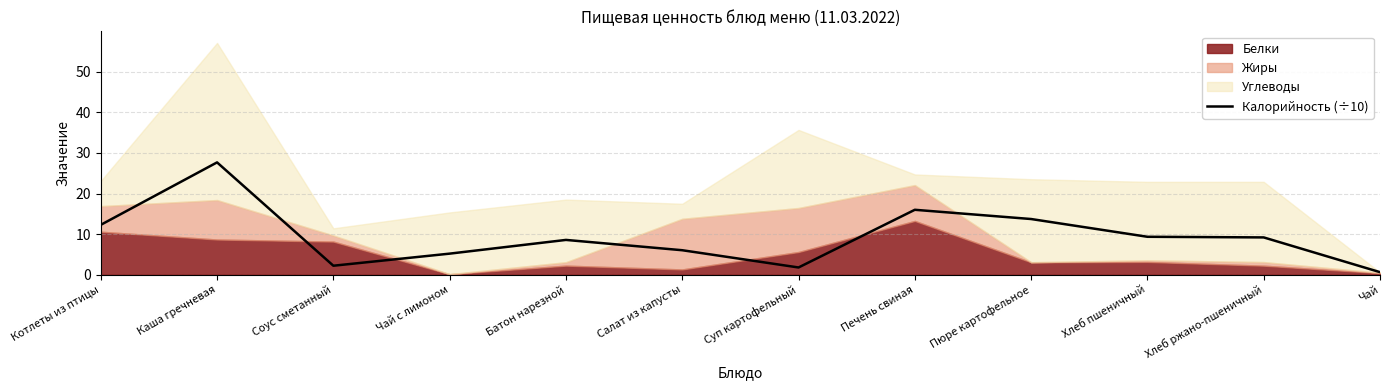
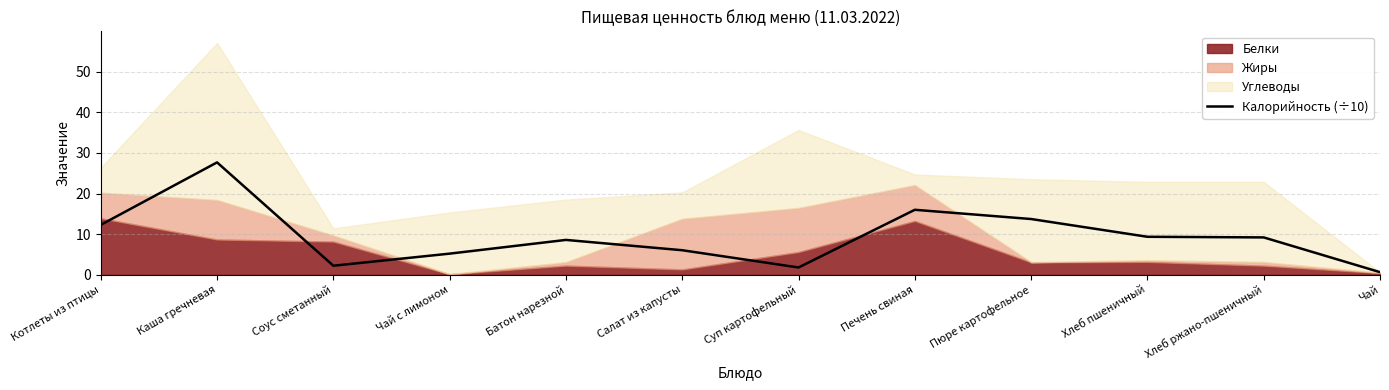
Белки, Котлеты из птицы: 11 -> 14
Углеводы, Салат из капусты: 4 -> 7
